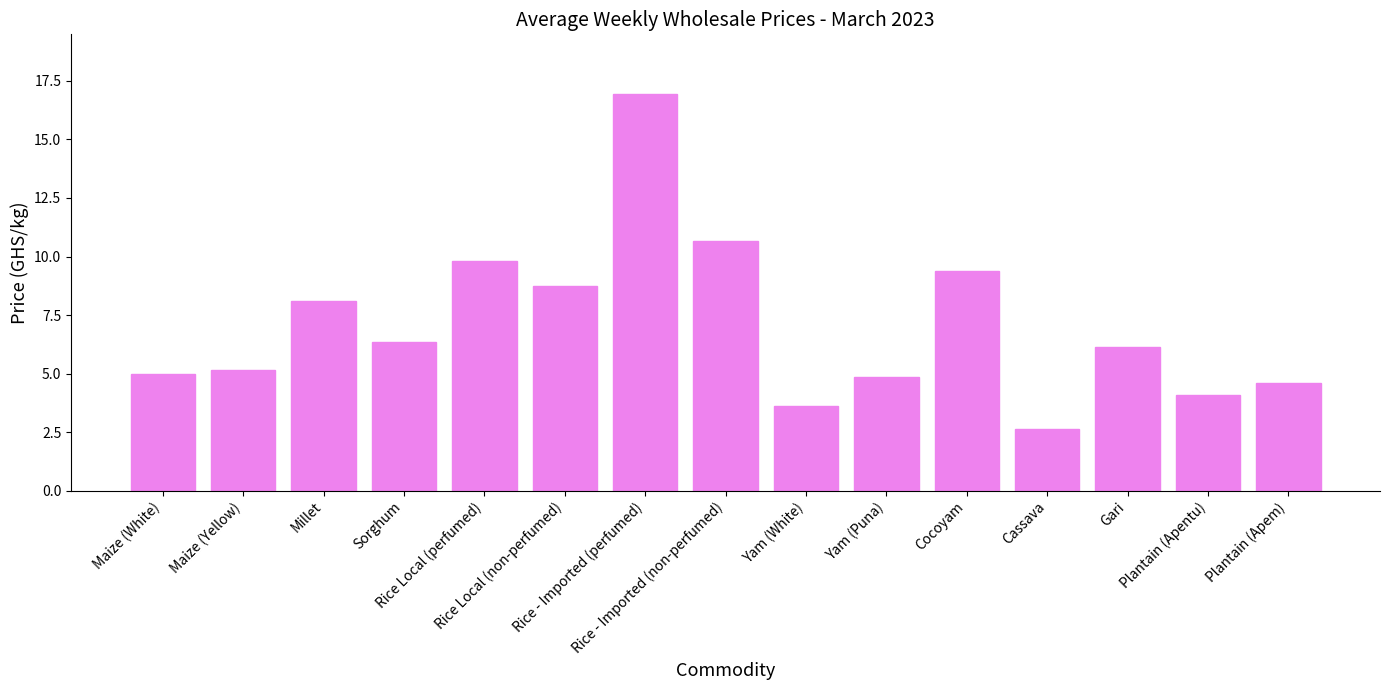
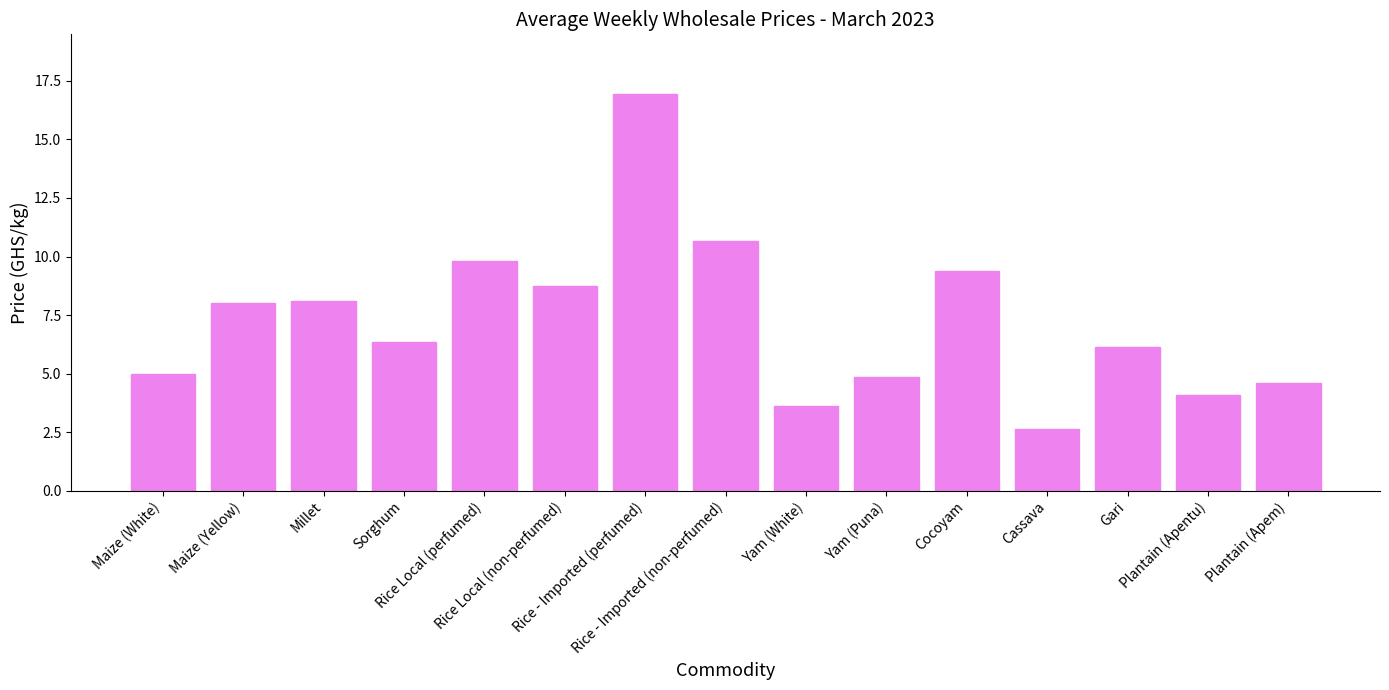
Maize (Yellow): 5.2 -> 8.0
